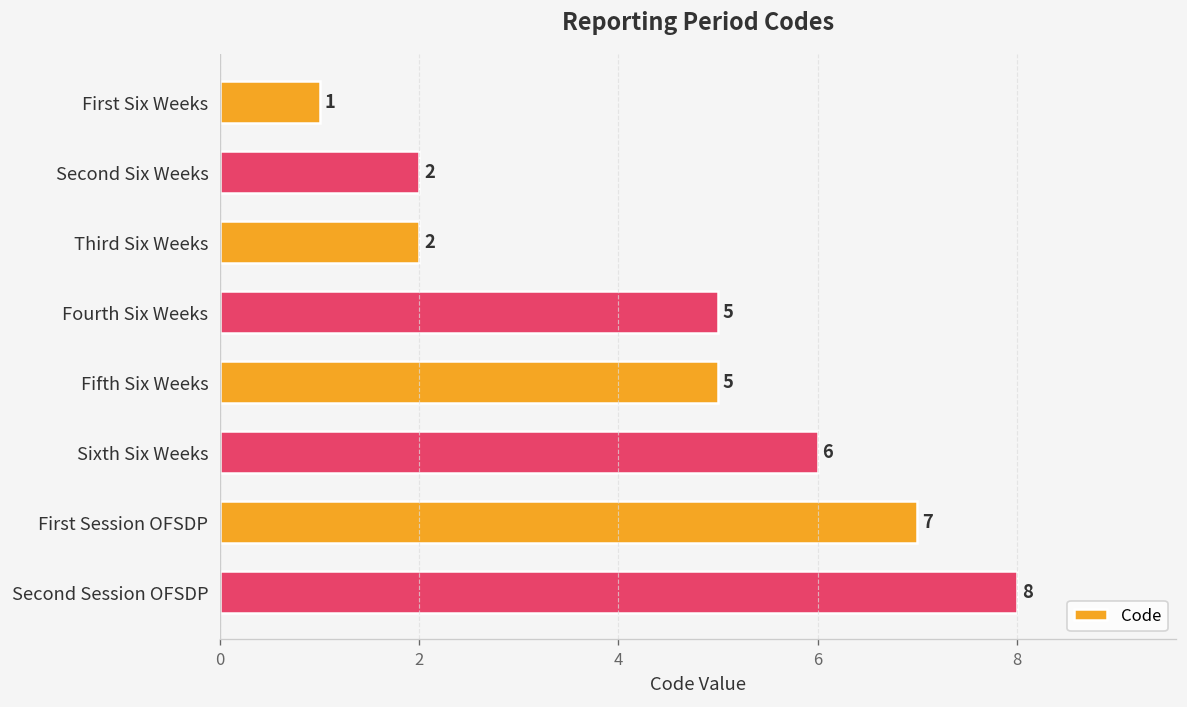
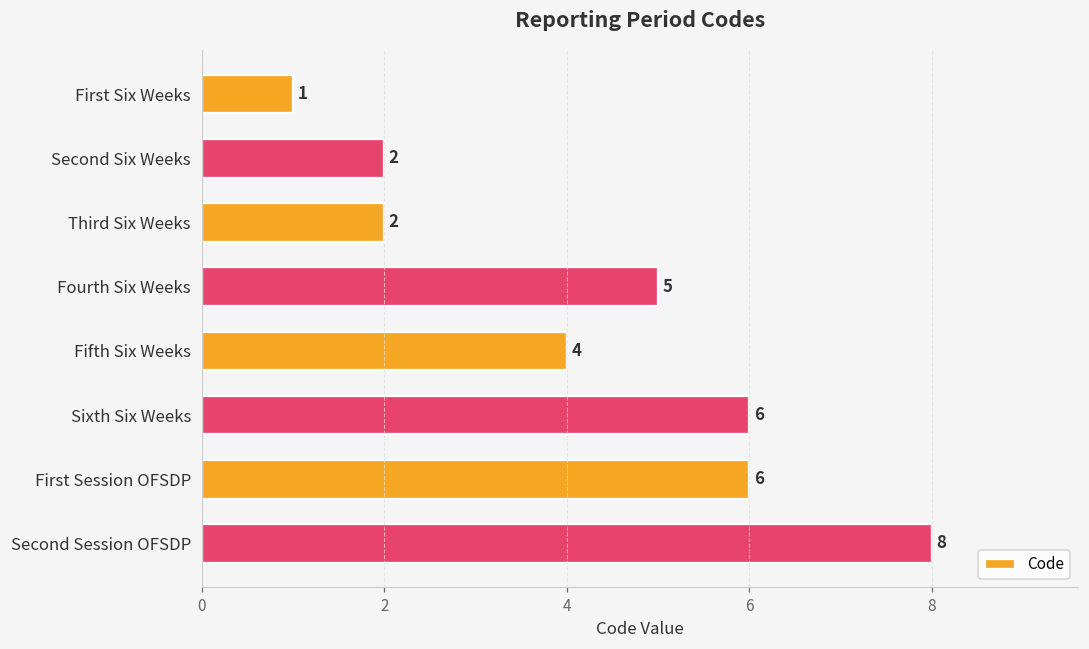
Fifth Six Weeks: 5 -> 4
First Session OFSDP: 7 -> 6
